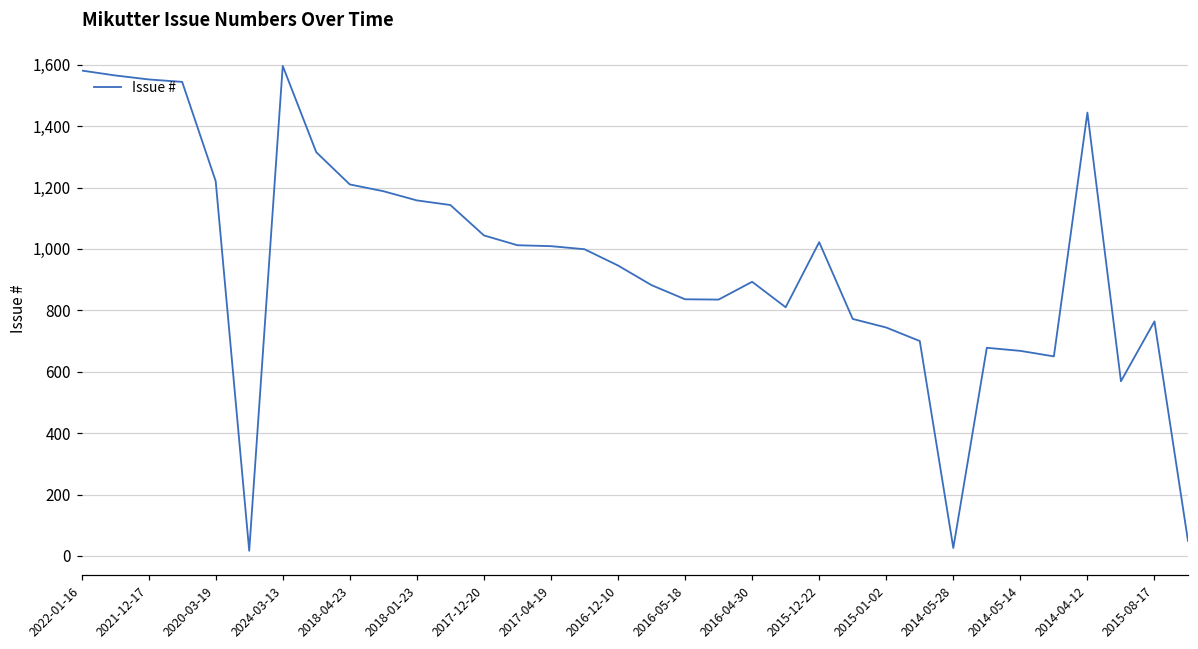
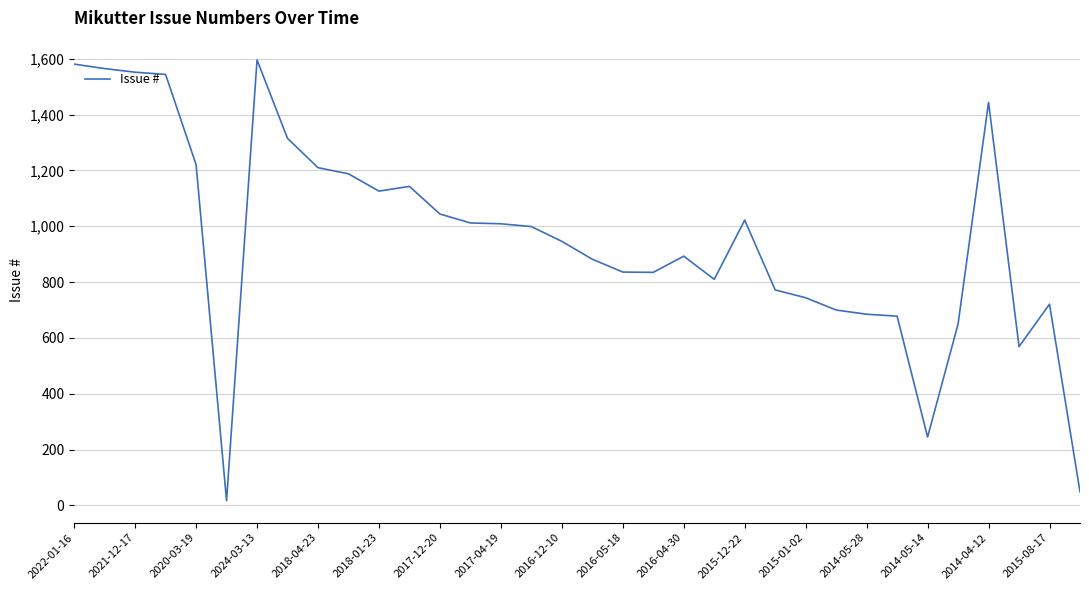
2018-01-23: 1,160 -> 1,130
2014-05-28: 30 -> 690
2014-05-14: 670 -> 250
2015-08-17: 760 -> 720
